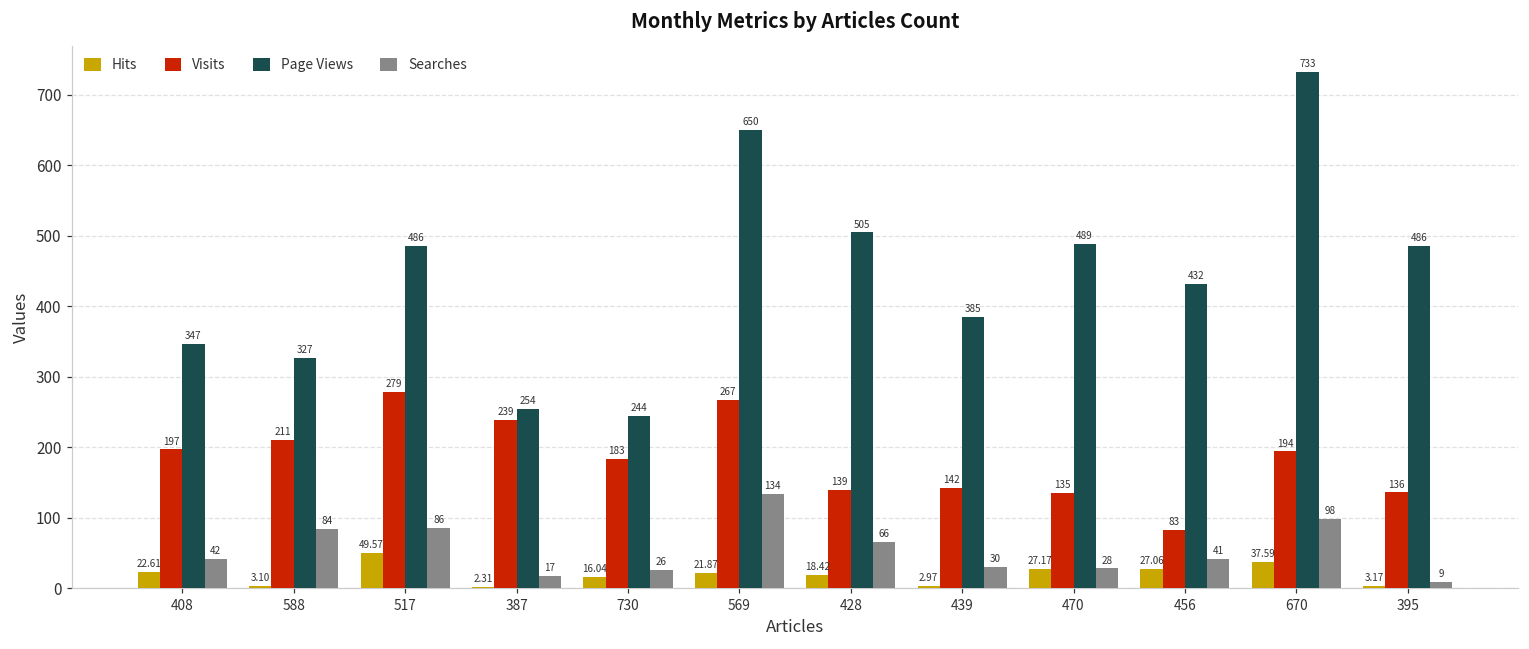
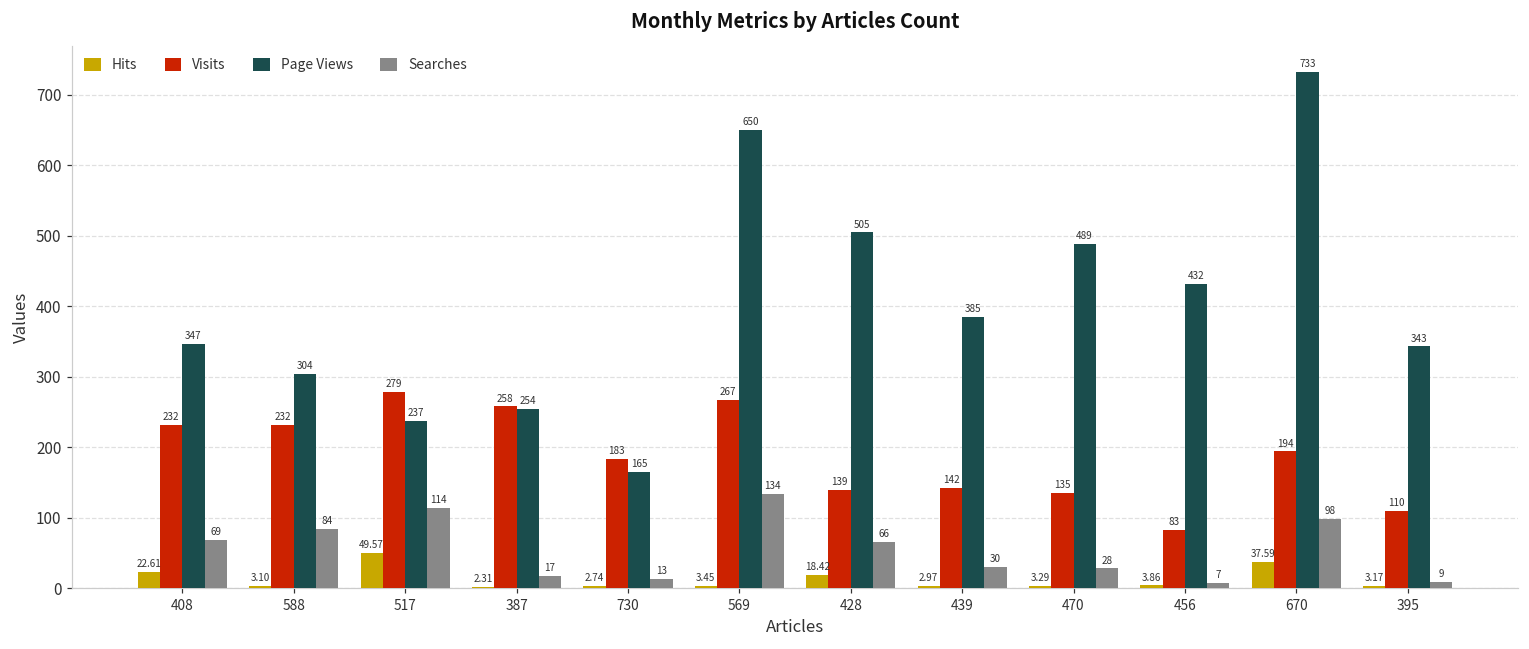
Visits, 408: 197 -> 232
Searches, 408: 42 -> 69
Visits, 588: 211 -> 232
Page Views, 588: 327 -> 304
Page Views, 517: 486 -> 237
Searches, 517: 86 -> 114
Visits, 387: 239 -> 258
Hits, 730: 16.04 -> 2.74
Page Views, 730: 244 -> 165
Searches, 730: 26 -> 13
Hits, 569: 21.87 -> 3.45
Hits, 470: 27.17 -> 3.29
Hits, 456: 27.06 -> 3.86
Searches, 456: 41 -> 7
Visits, 395: 136 -> 110
Page Views, 395: 486 -> 343
